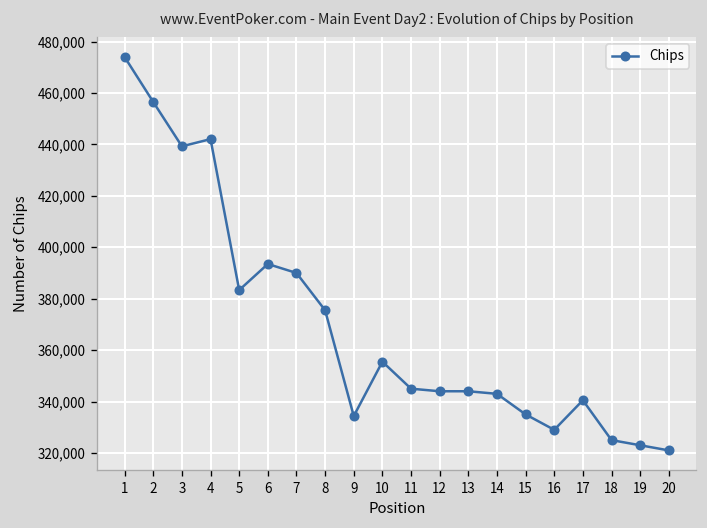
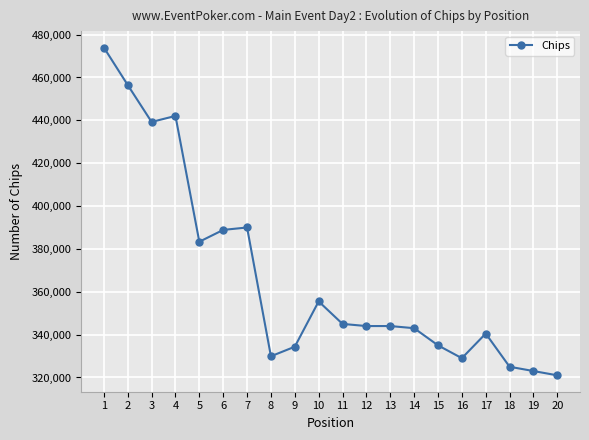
6: 394,000 -> 389,000
8: 376,000 -> 330,000
